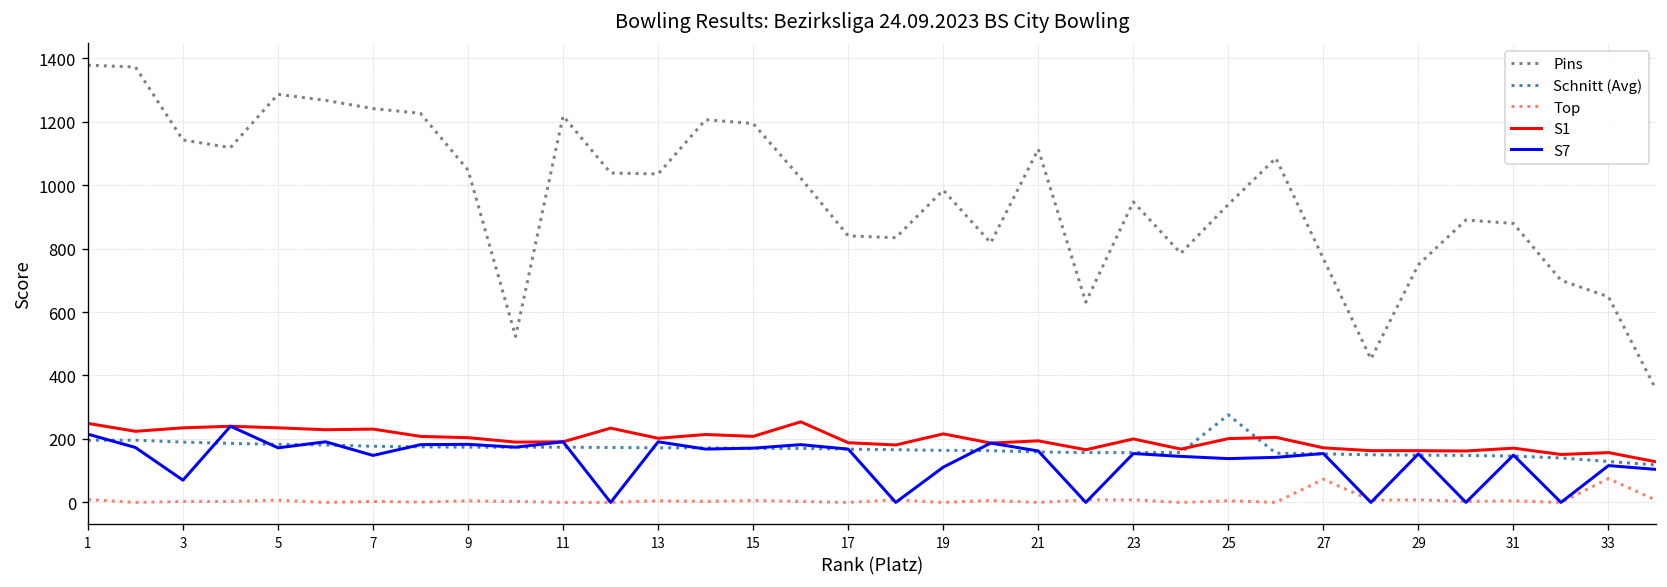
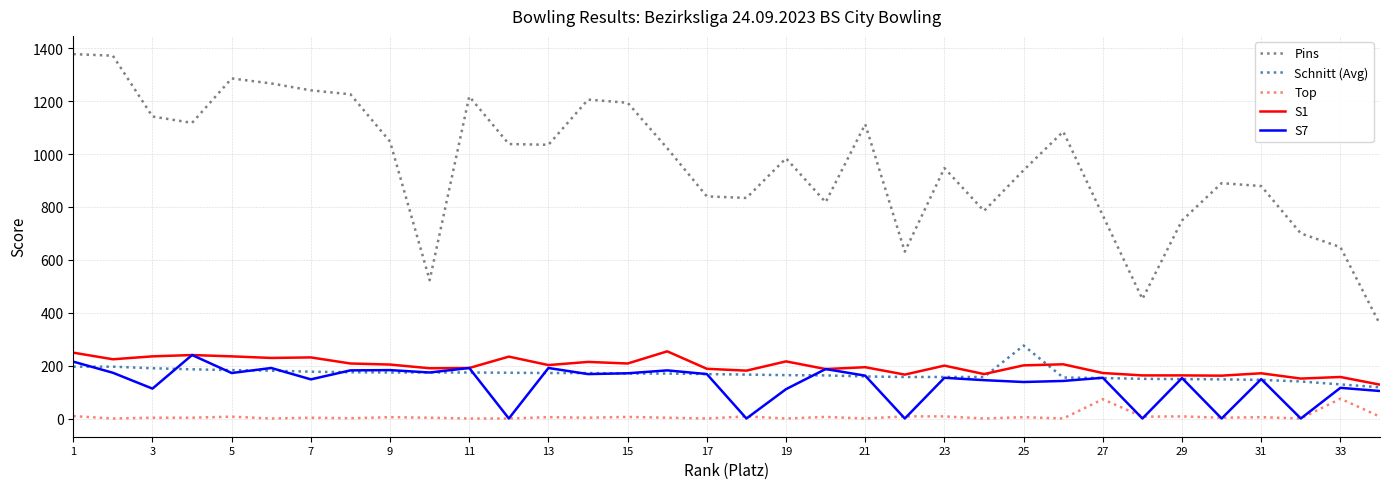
S7, 3: 70 -> 110
